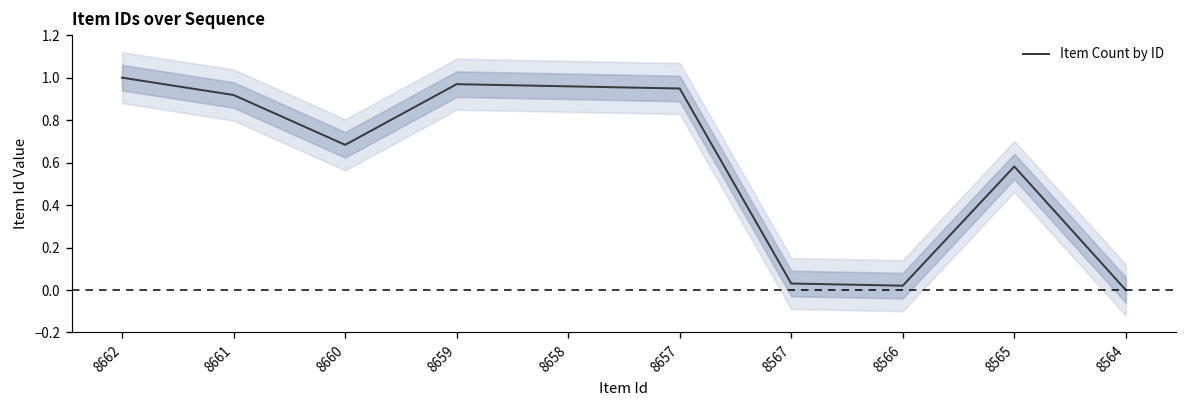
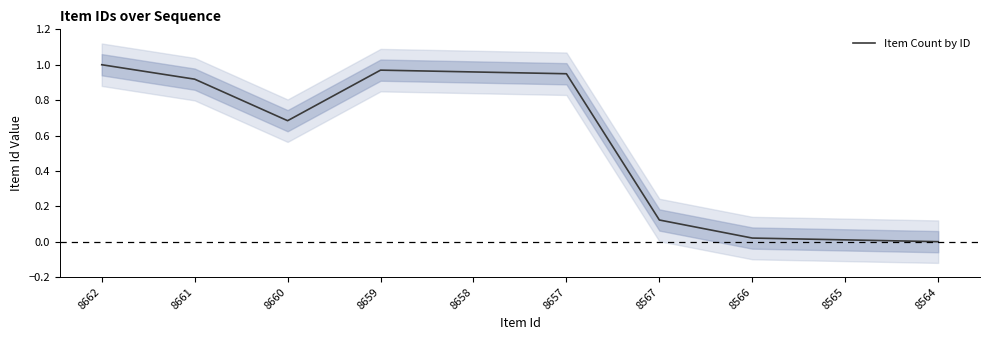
Item Count by ID, 8567: 0.03 -> 0.12
Item Count by ID, 8565: 0.58 -> 0.01
